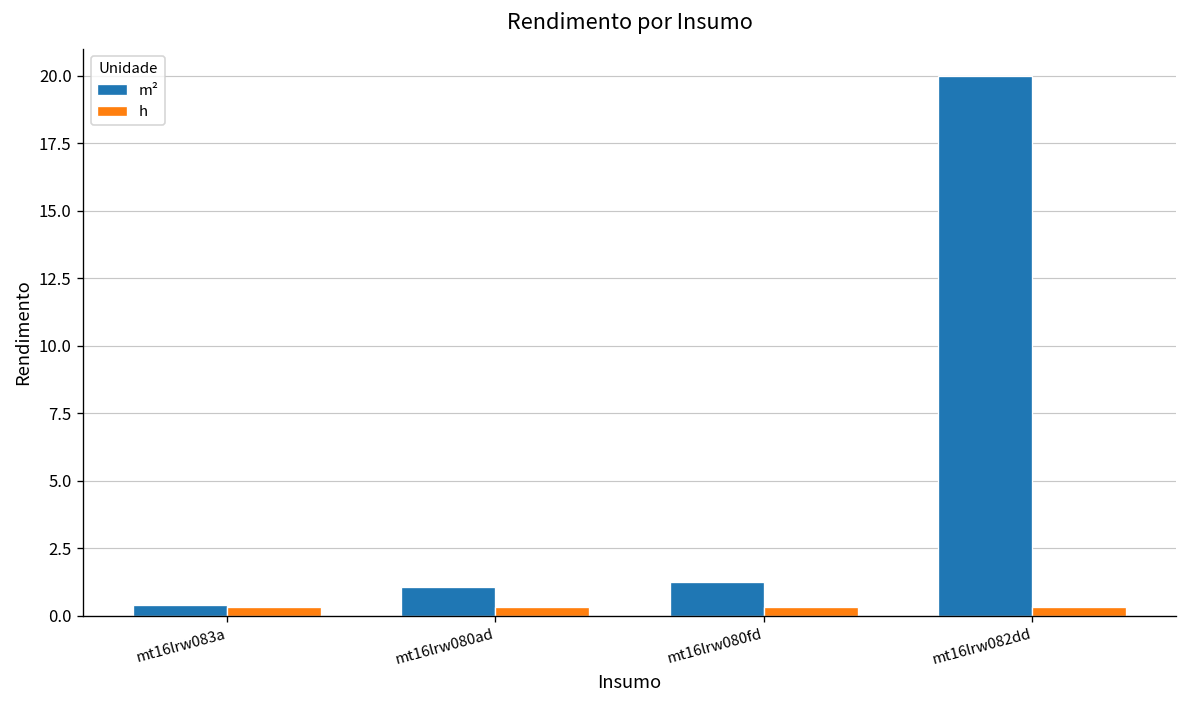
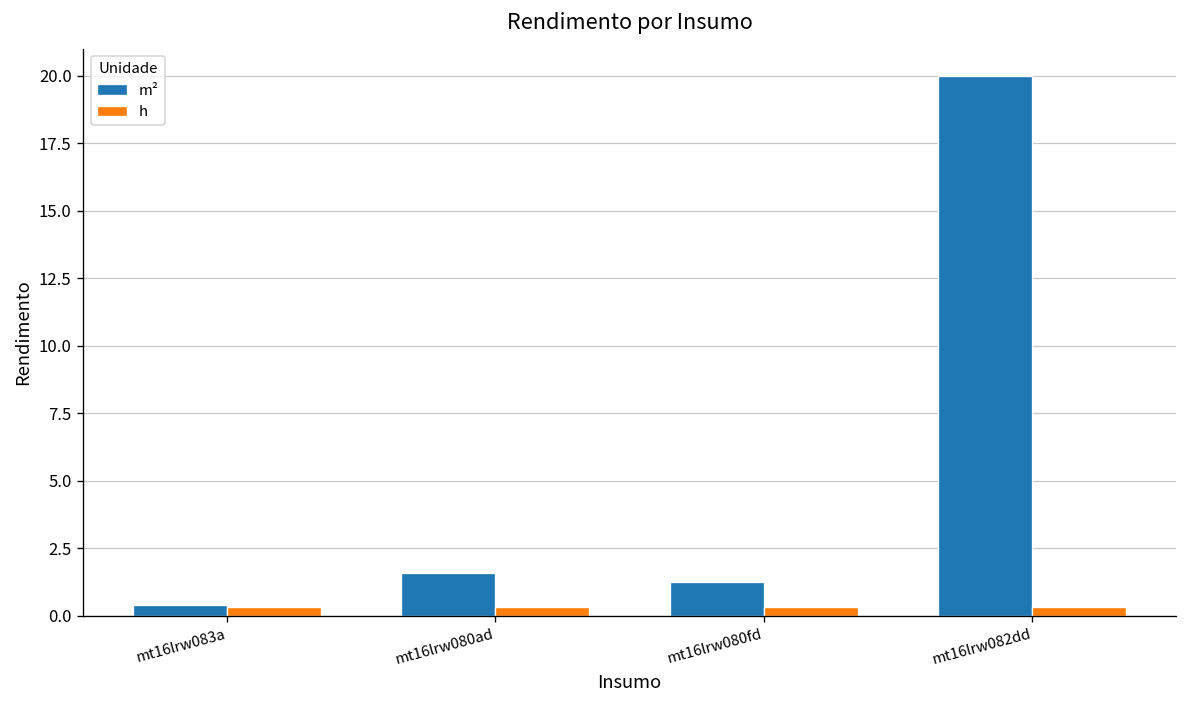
m², mt16lrw080ad: 1.1 -> 1.6
